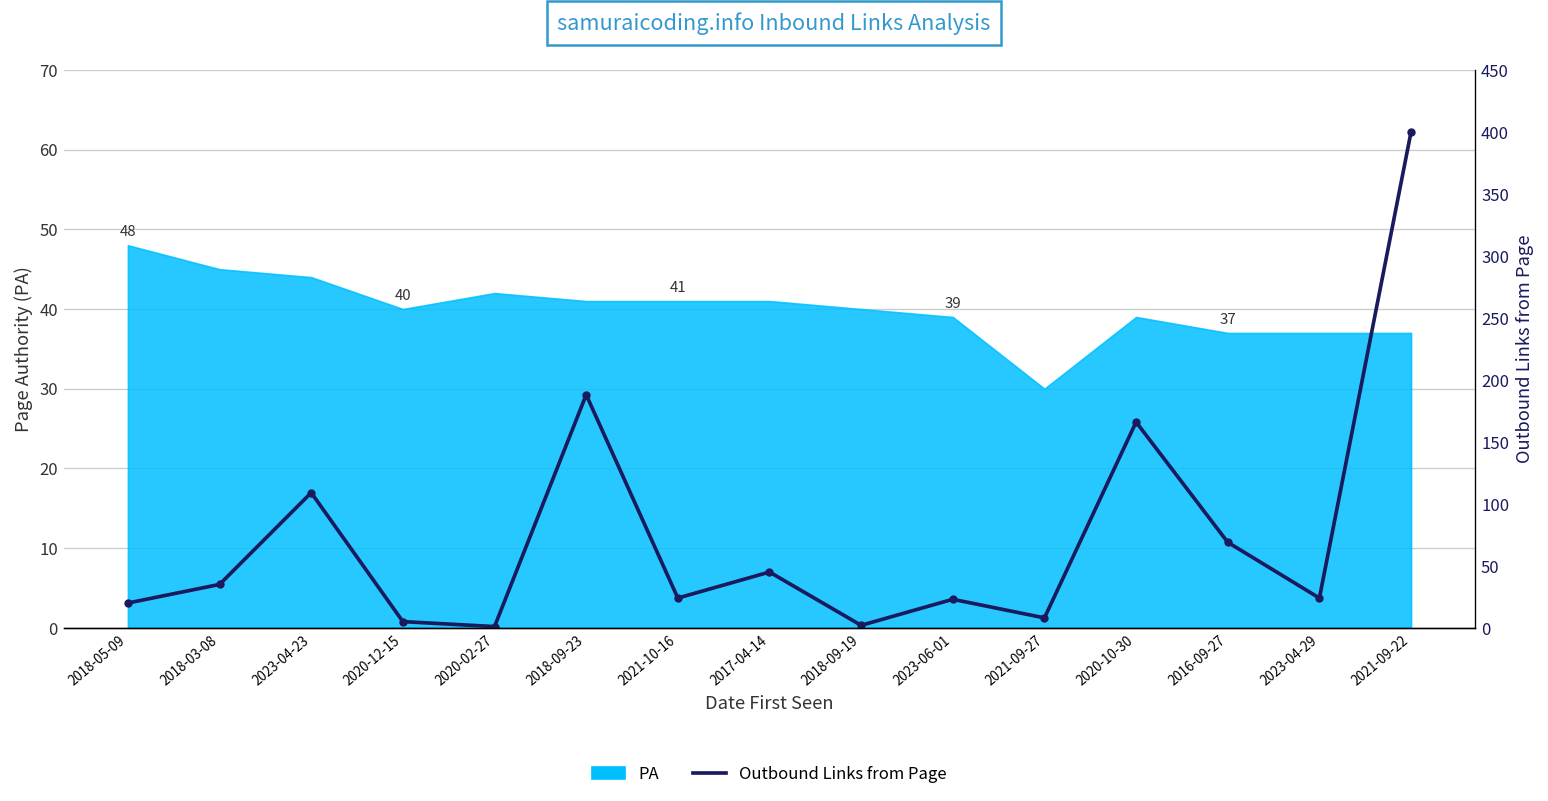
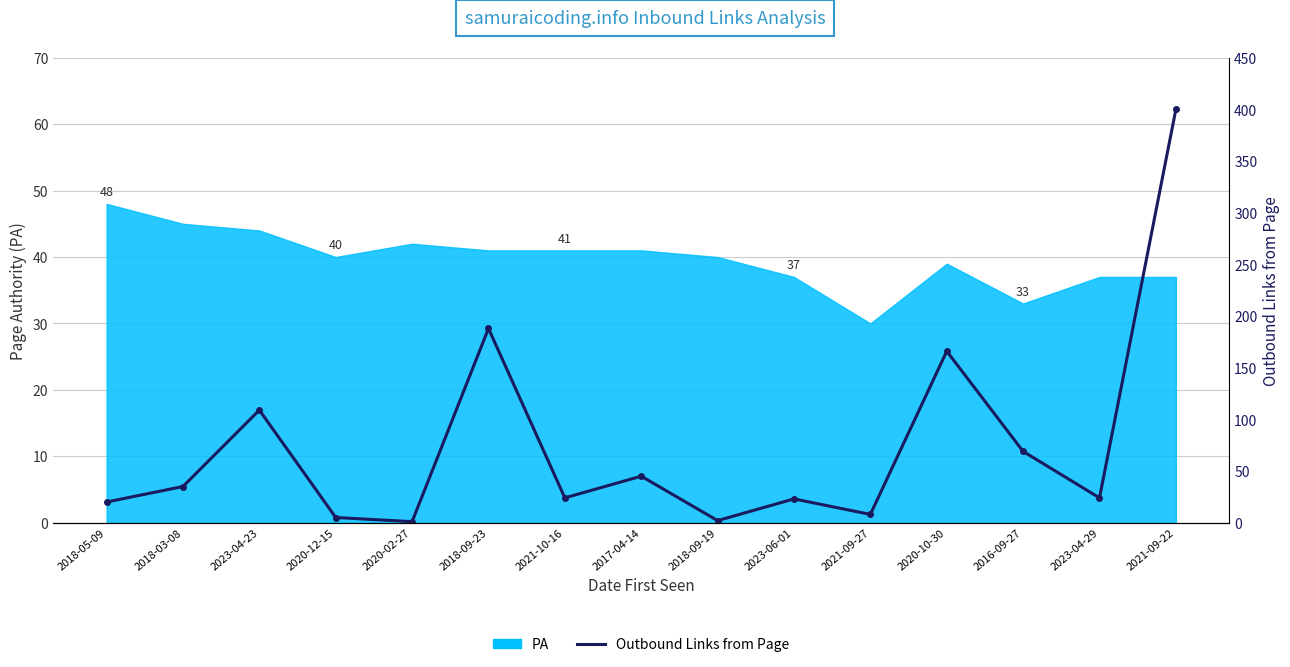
PA, 2023-06-01: 39 -> 37
PA, 2016-09-27: 37 -> 33
